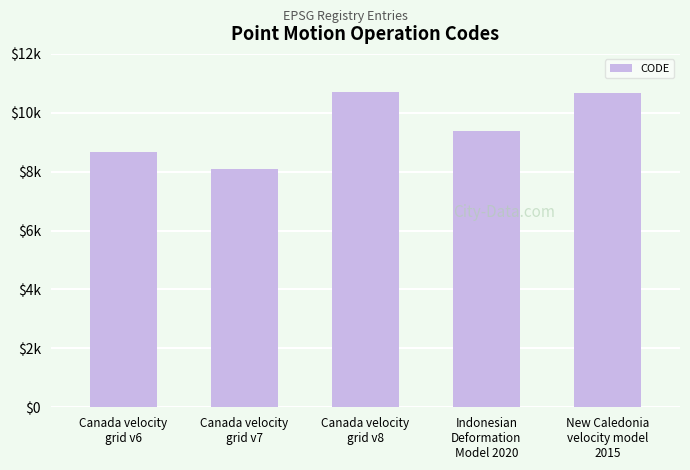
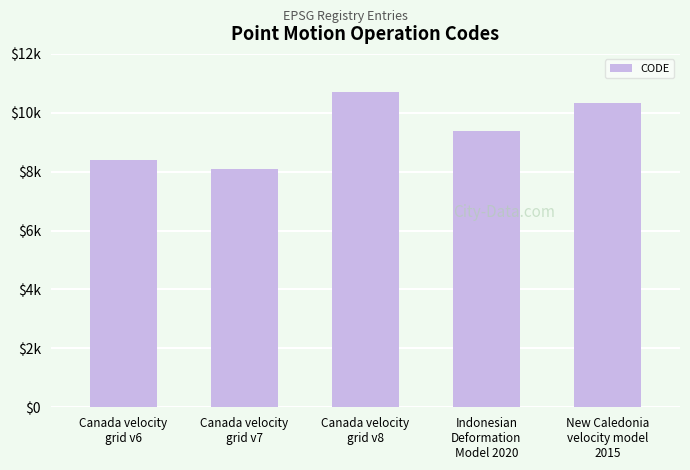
Canada velocity grid v6: $8700 -> $8400
New Caledonia velocity model 2015: $10700 -> $10300
